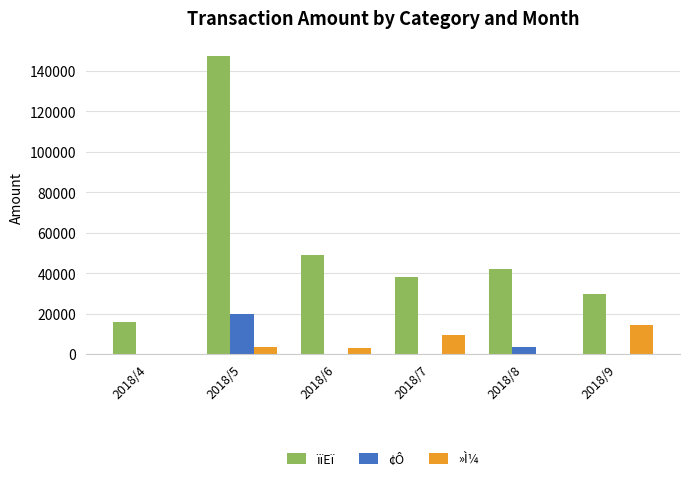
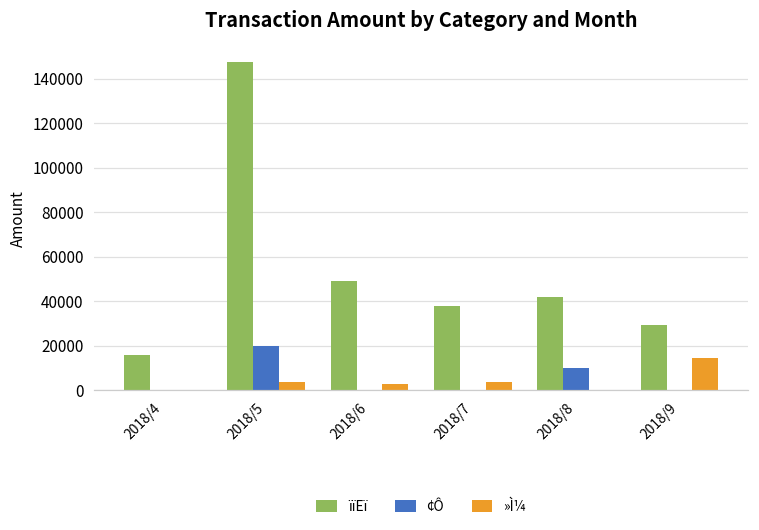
»Ì¼, 2018/7: 10000 -> 4000
¢Ô, 2018/8: 3000 -> 10000
